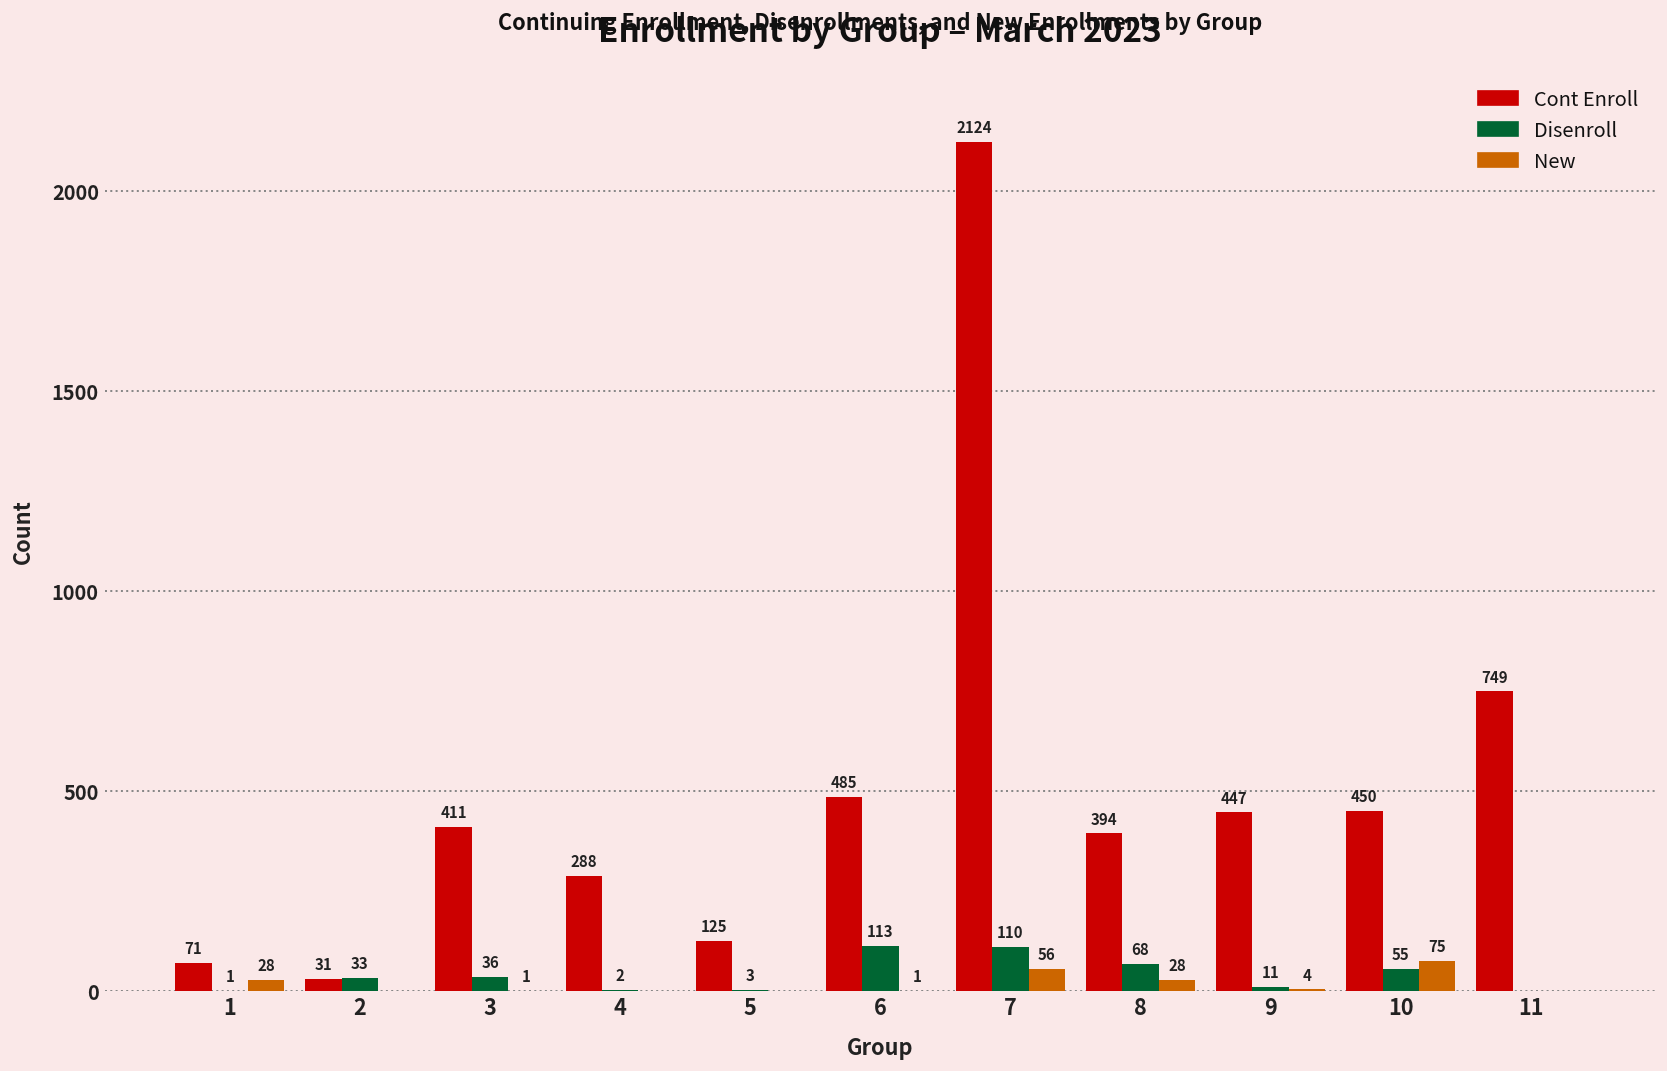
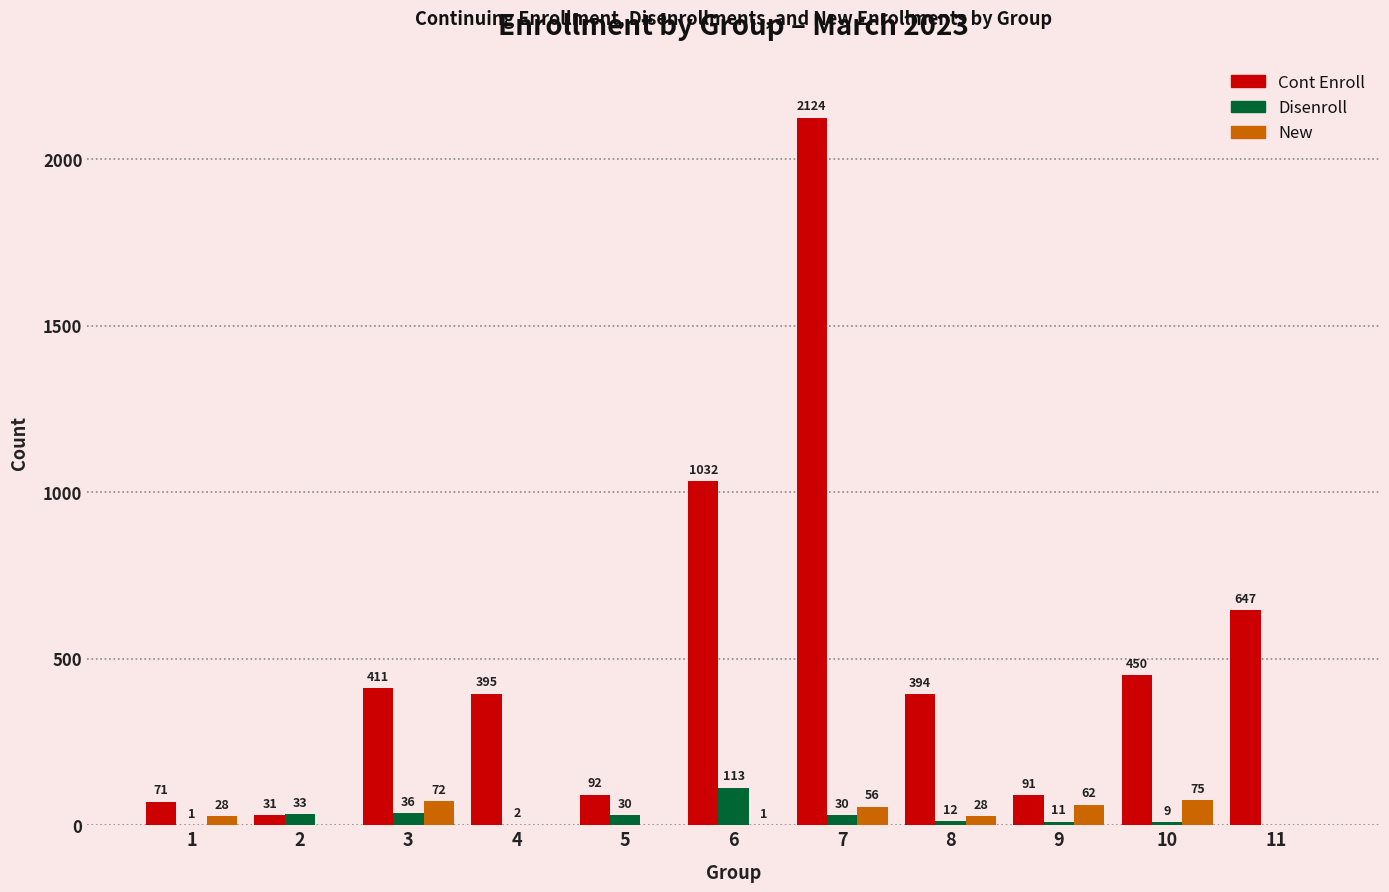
New, 3: 1 -> 72
Cont Enroll, 4: 288 -> 395
Cont Enroll, 5: 125 -> 92
Disenroll, 5: 3 -> 30
Cont Enroll, 6: 485 -> 1032
Disenroll, 7: 110 -> 30
Disenroll, 8: 68 -> 12
Cont Enroll, 9: 447 -> 91
New, 9: 4 -> 62
Disenroll, 10: 55 -> 9
Cont Enroll, 11: 749 -> 647
